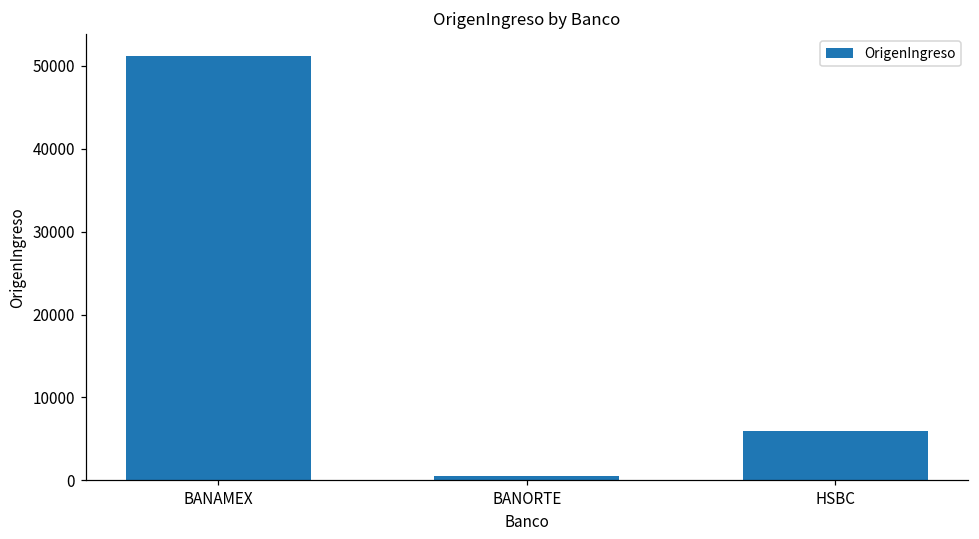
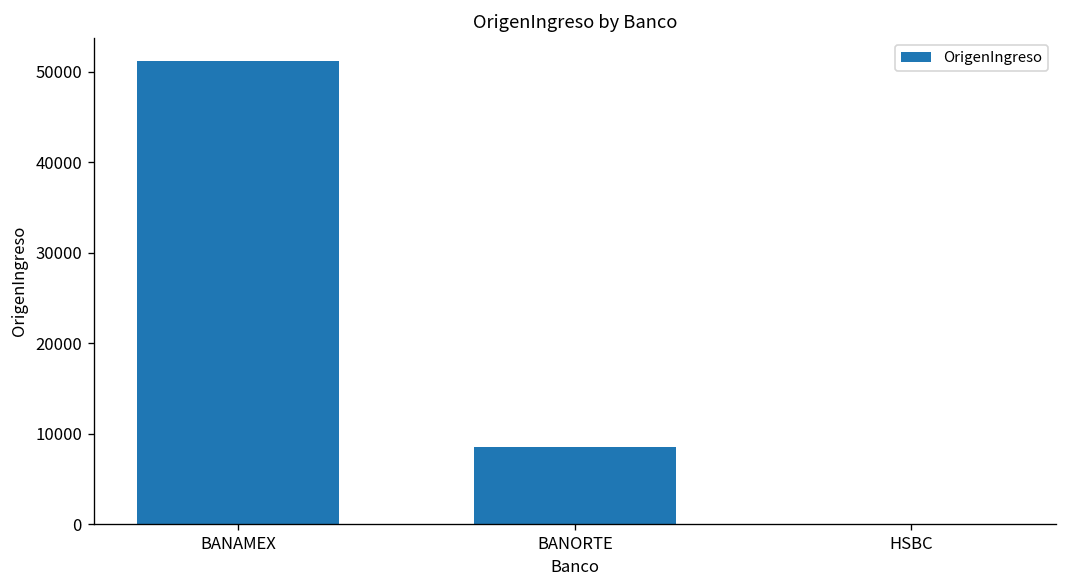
BANORTE: 1000 -> 9000
HSBC: 6000 -> 0
